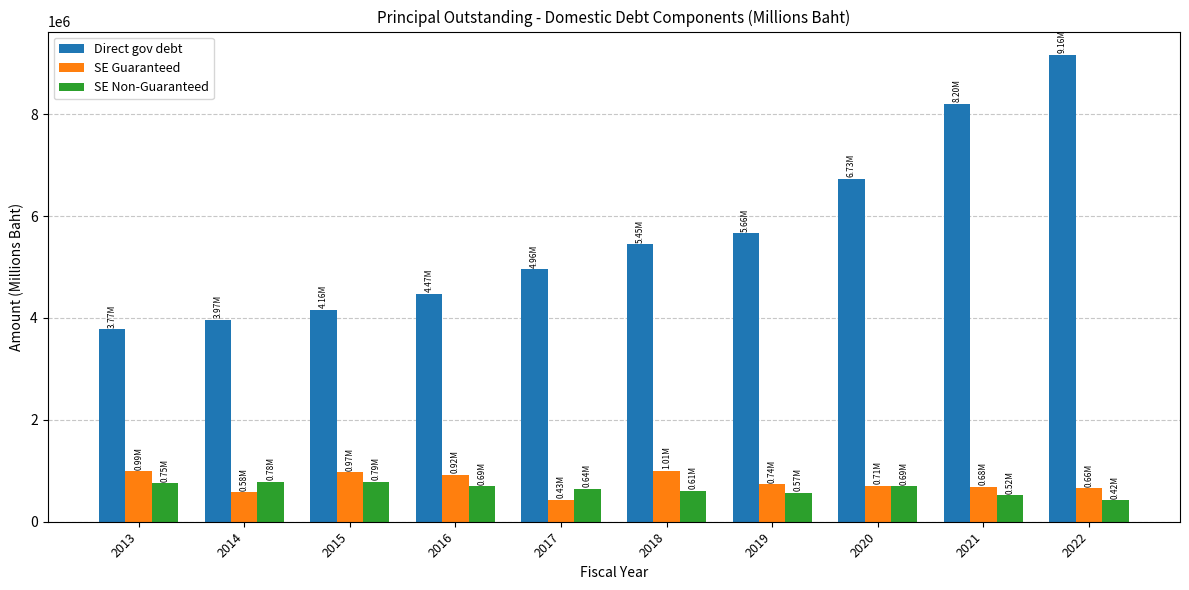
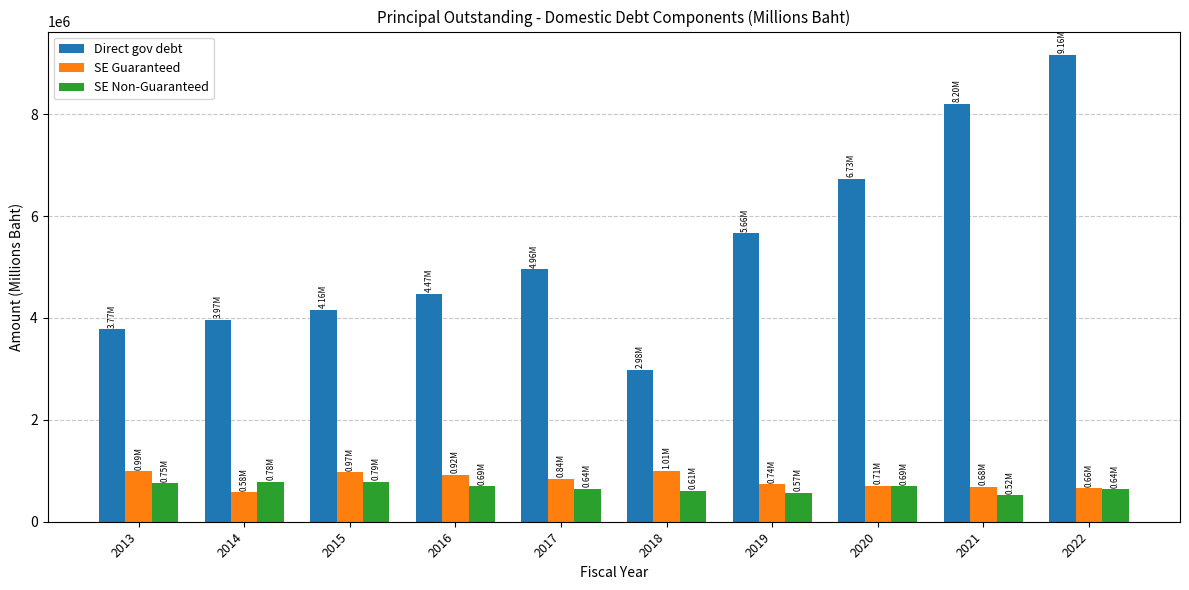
SE Guaranteed, 2017: 0.43M -> 0.84M
Direct gov debt, 2018: 5.45M -> 2.98M
SE Non-Guaranteed, 2022: 0.42M -> 0.64M
